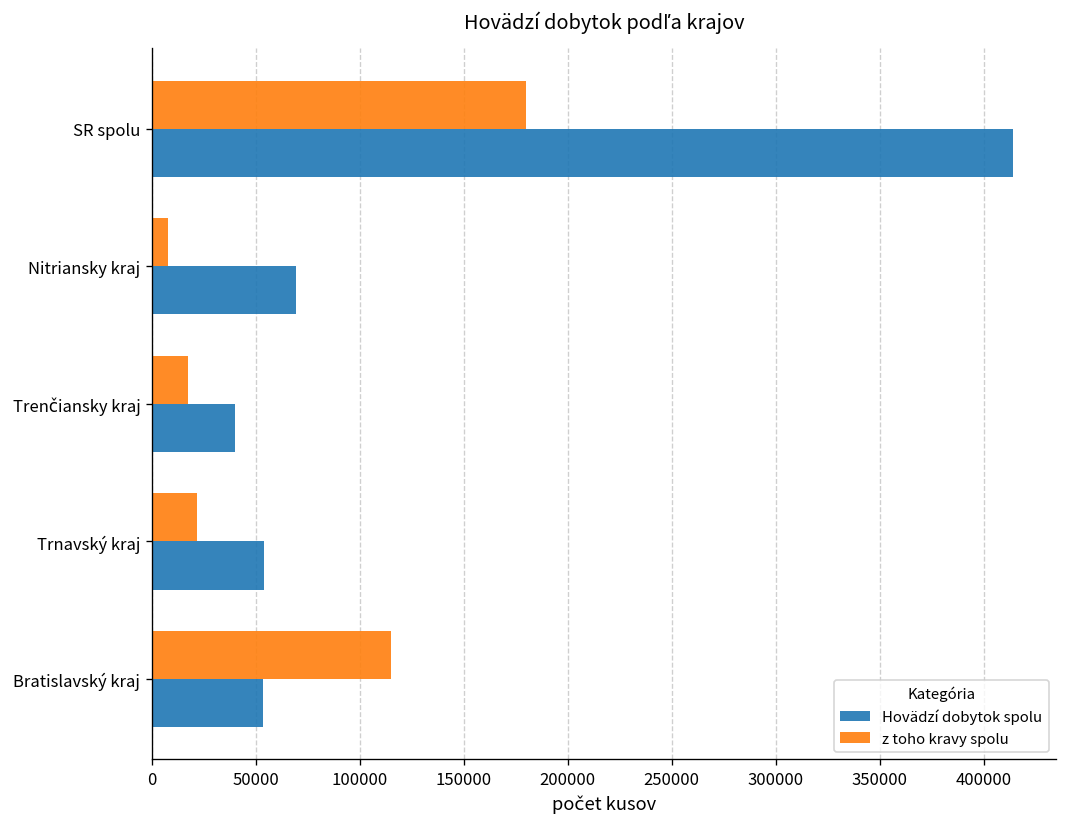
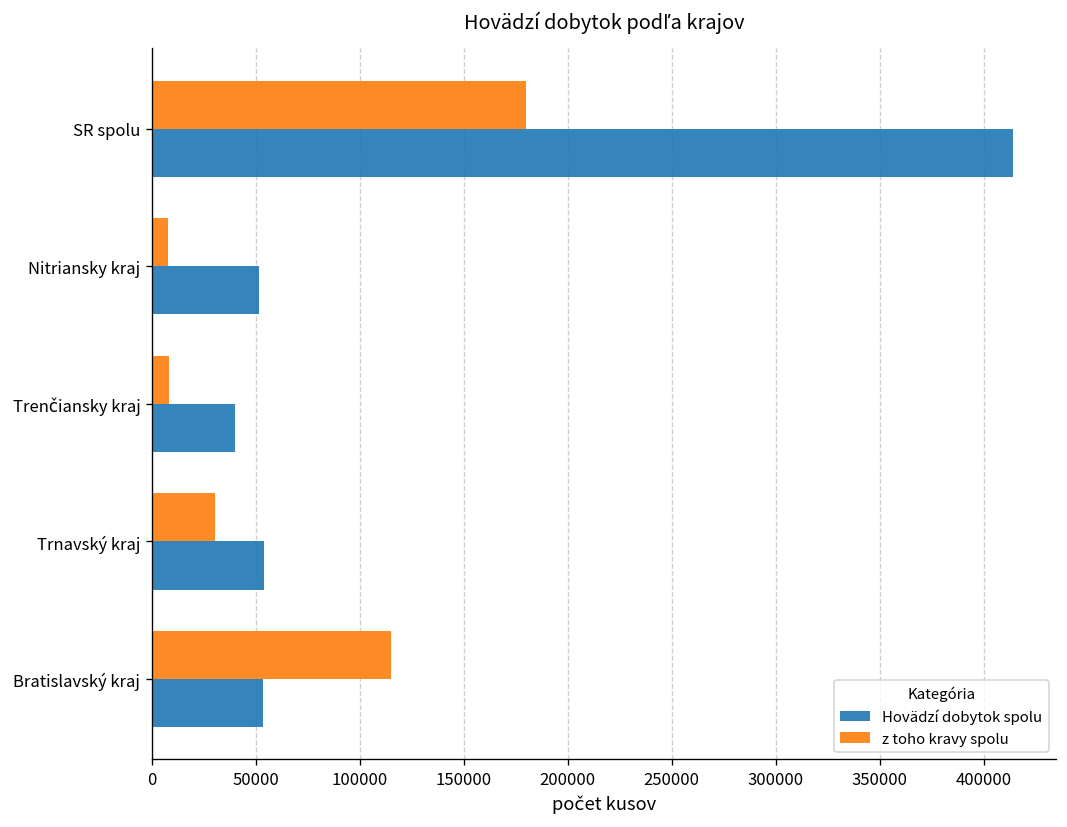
Hovädzí dobytok spolu, Nitriansky kraj: 69000 -> 51000
z toho kravy spolu, Trenčiansky kraj: 17000 -> 8000
z toho kravy spolu, Trnavský kraj: 22000 -> 30000
